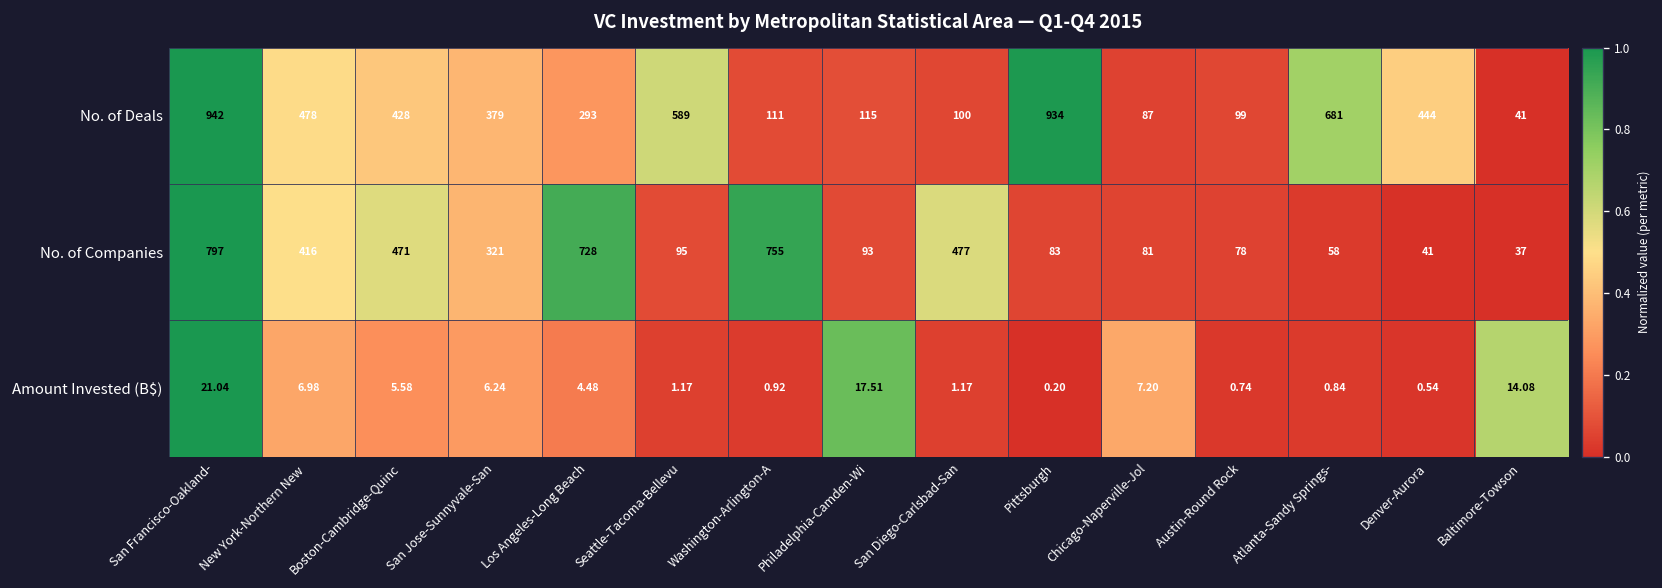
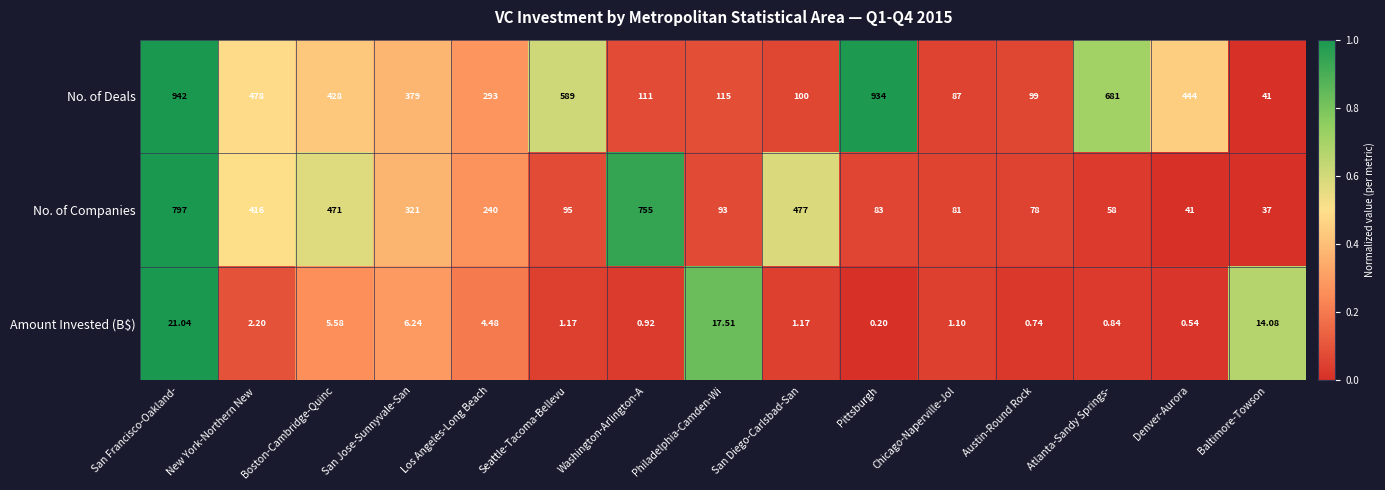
No. of Companies, Los Angeles-Long Beach: 728 -> 240
Amount Invested (B$), New York-Northern New: 6.98 -> 2.20
Amount Invested (B$), Chicago-Naperville-Jol: 7.20 -> 1.10
